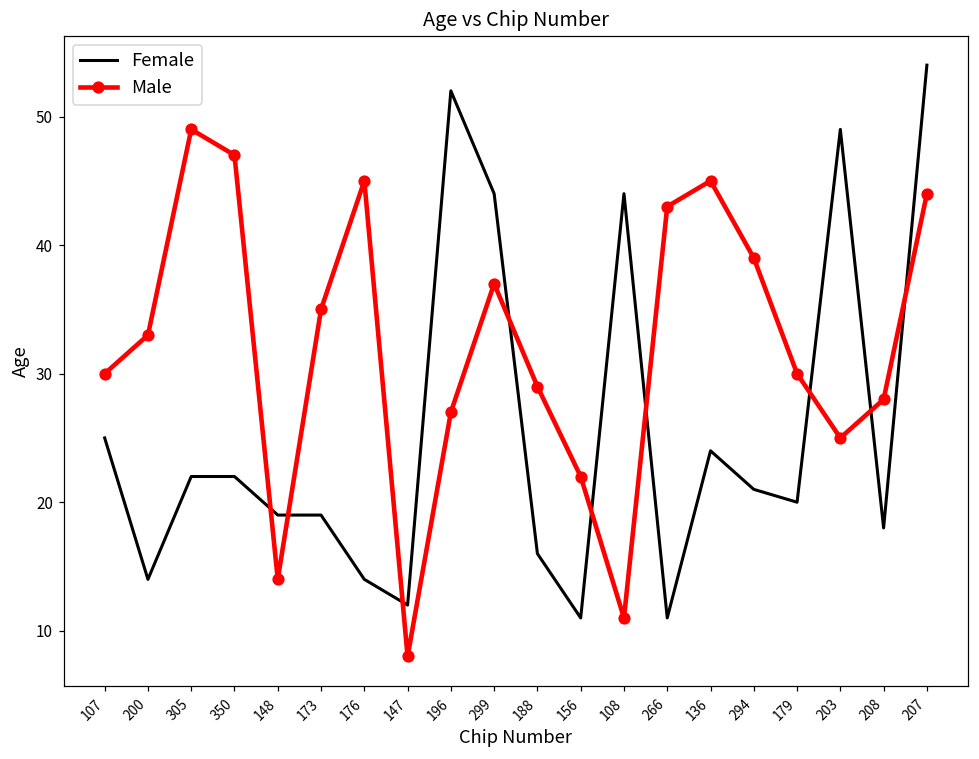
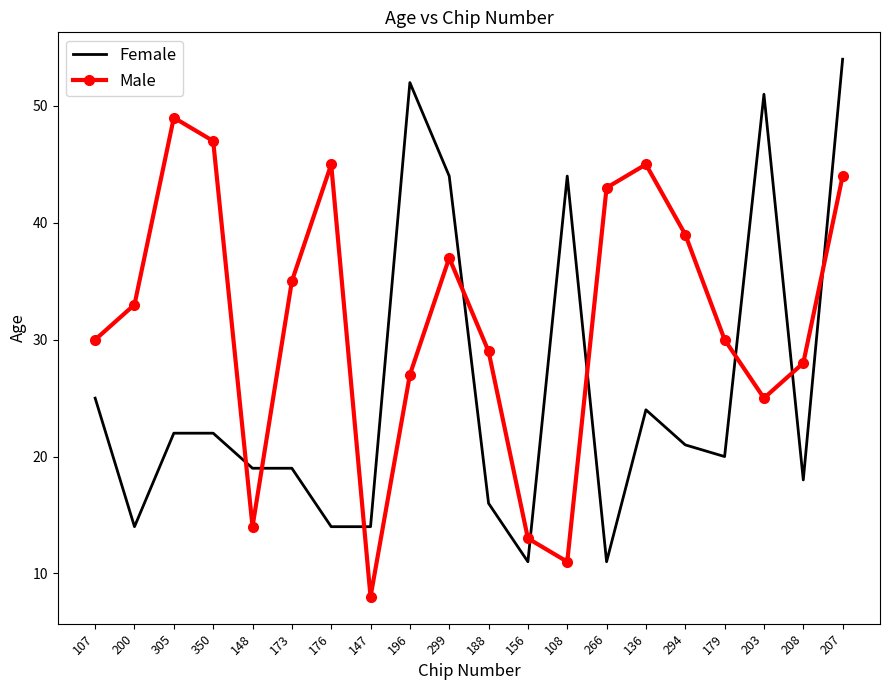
Female, 147: 12 -> 14
Male, 156: 22 -> 13
Female, 203: 49 -> 51
